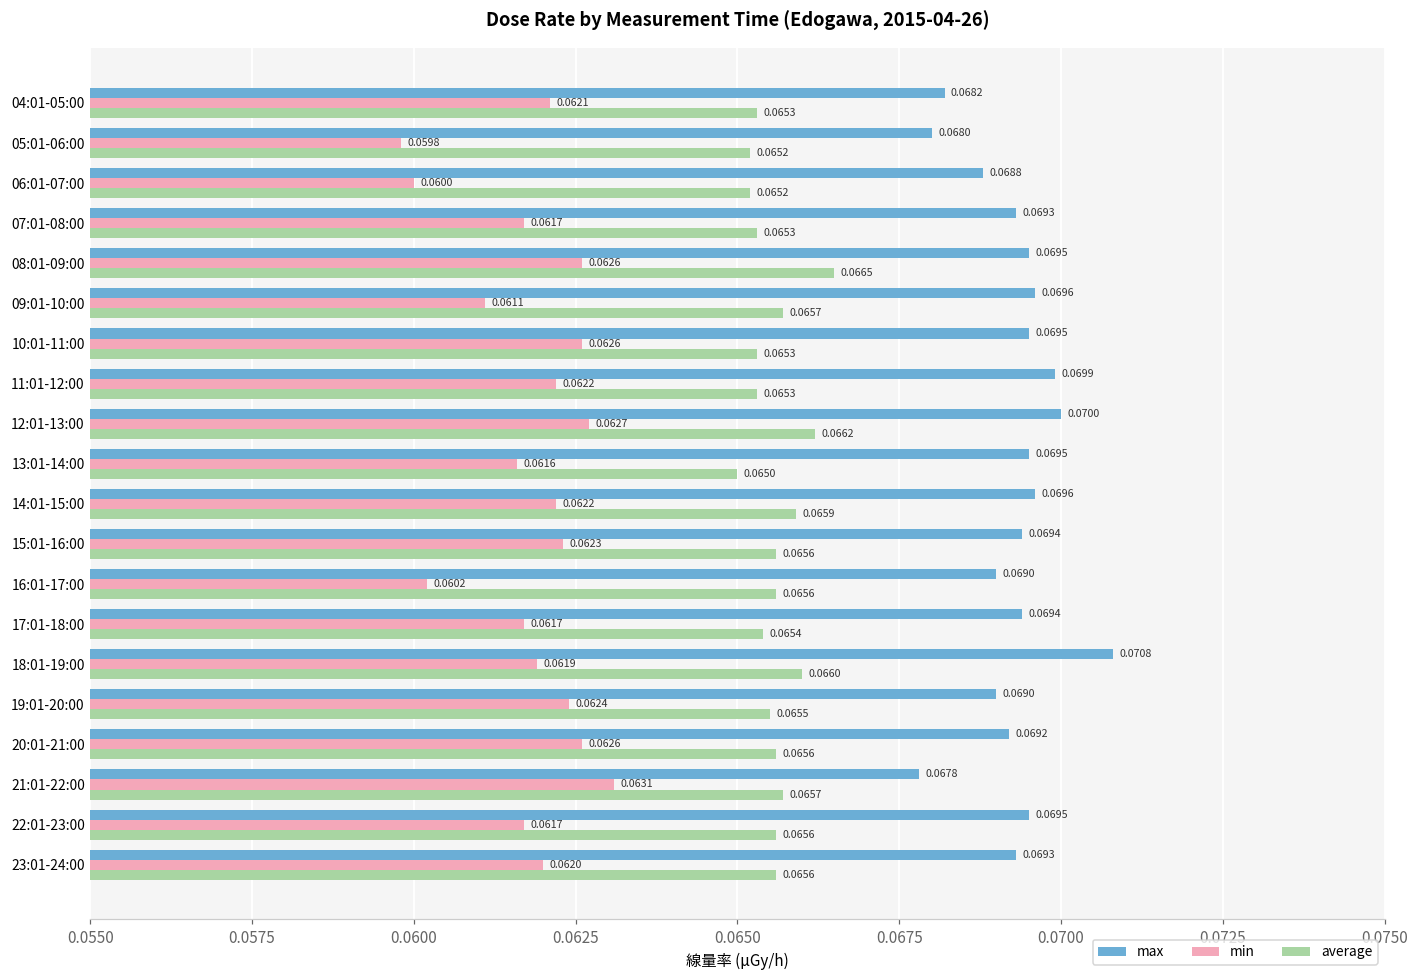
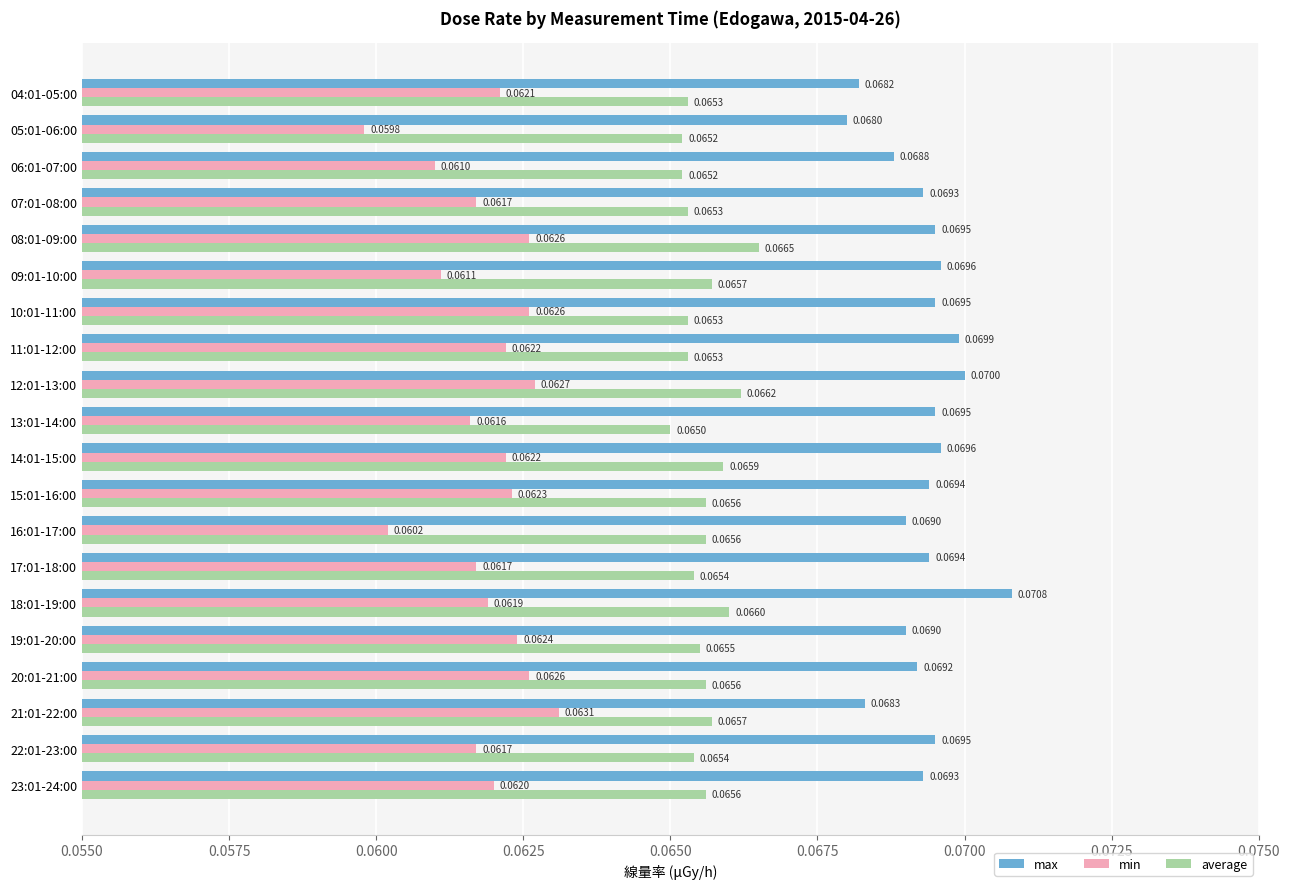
min, 06:01-07:00: 0.0600 -> 0.0610
max, 21:01-22:00: 0.0678 -> 0.0683
average, 22:01-23:00: 0.0656 -> 0.0654
